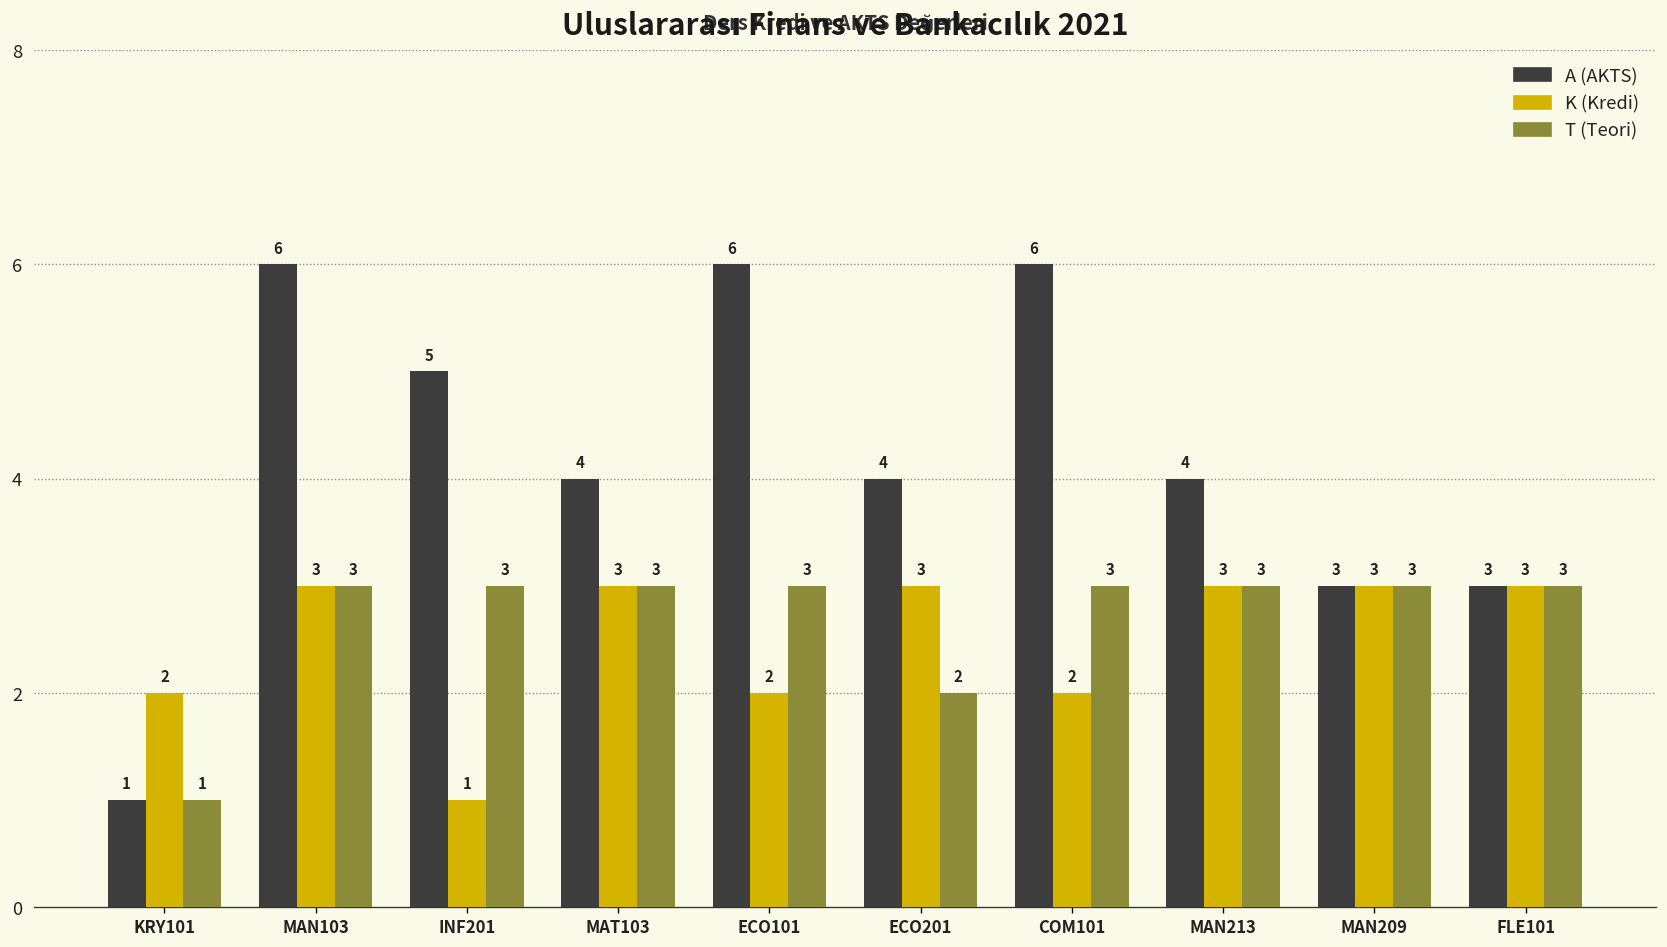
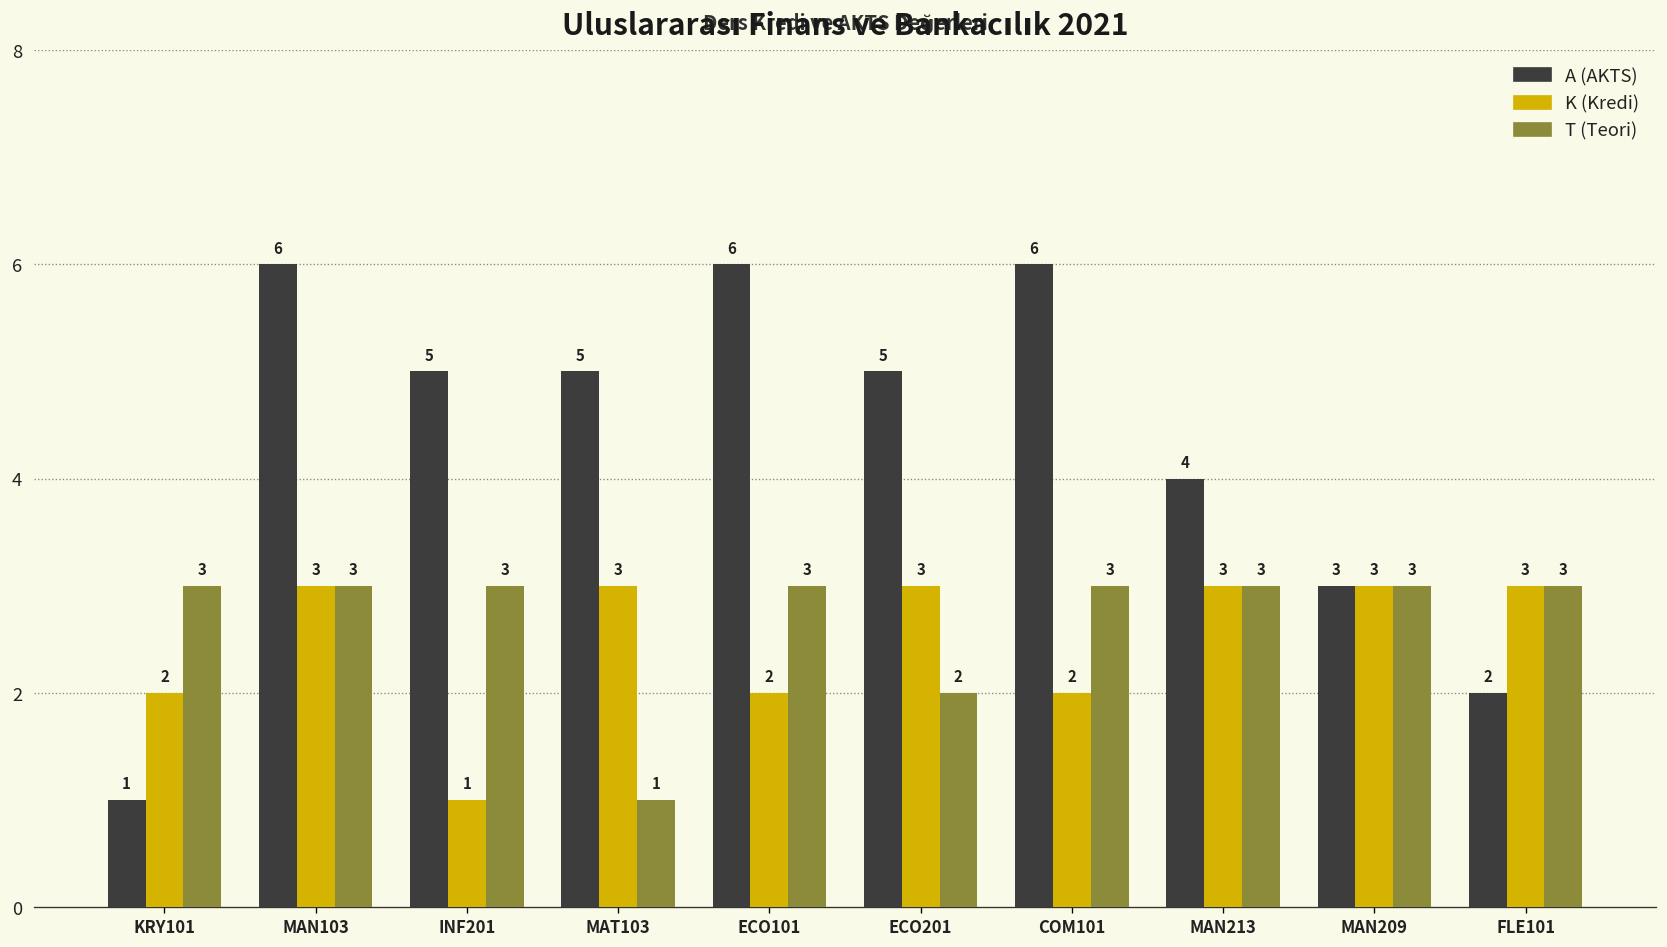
T (Teori), KRY101: 1 -> 3
A (AKTS), MAT103: 4 -> 5
T (Teori), MAT103: 3 -> 1
A (AKTS), ECO201: 4 -> 5
A (AKTS), FLE101: 3 -> 2
